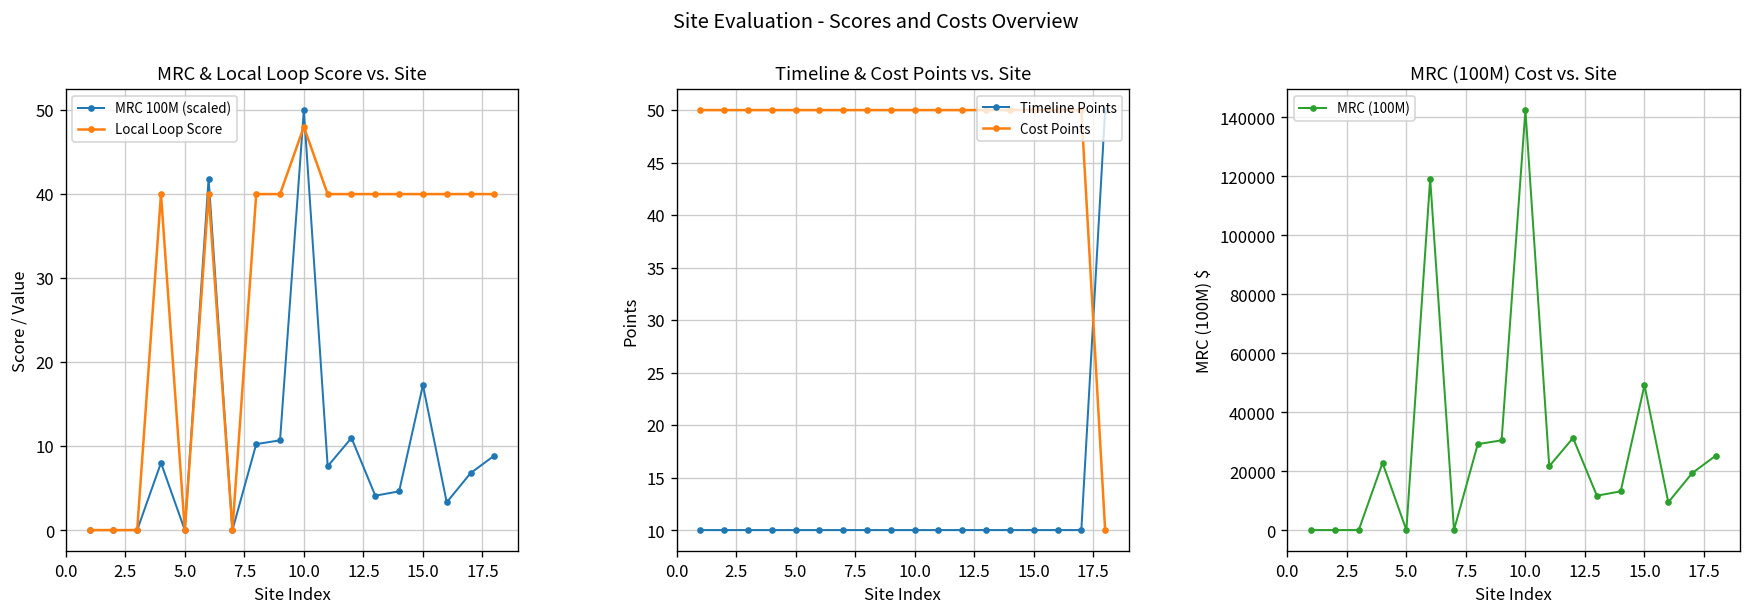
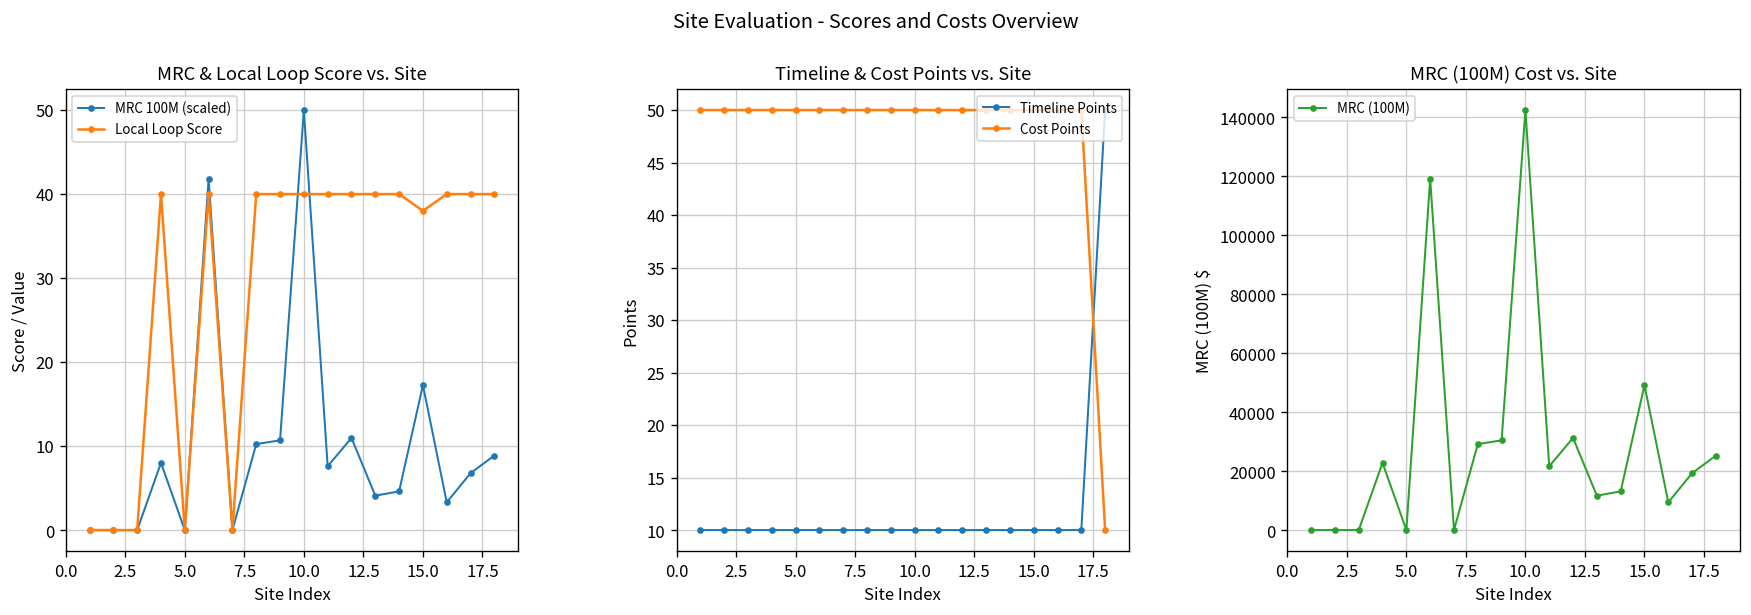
MRC & Local Loop Score vs. Site, Local Loop Score, 10.0: 48 -> 40
MRC & Local Loop Score vs. Site, Local Loop Score, 15.0: 40 -> 38
